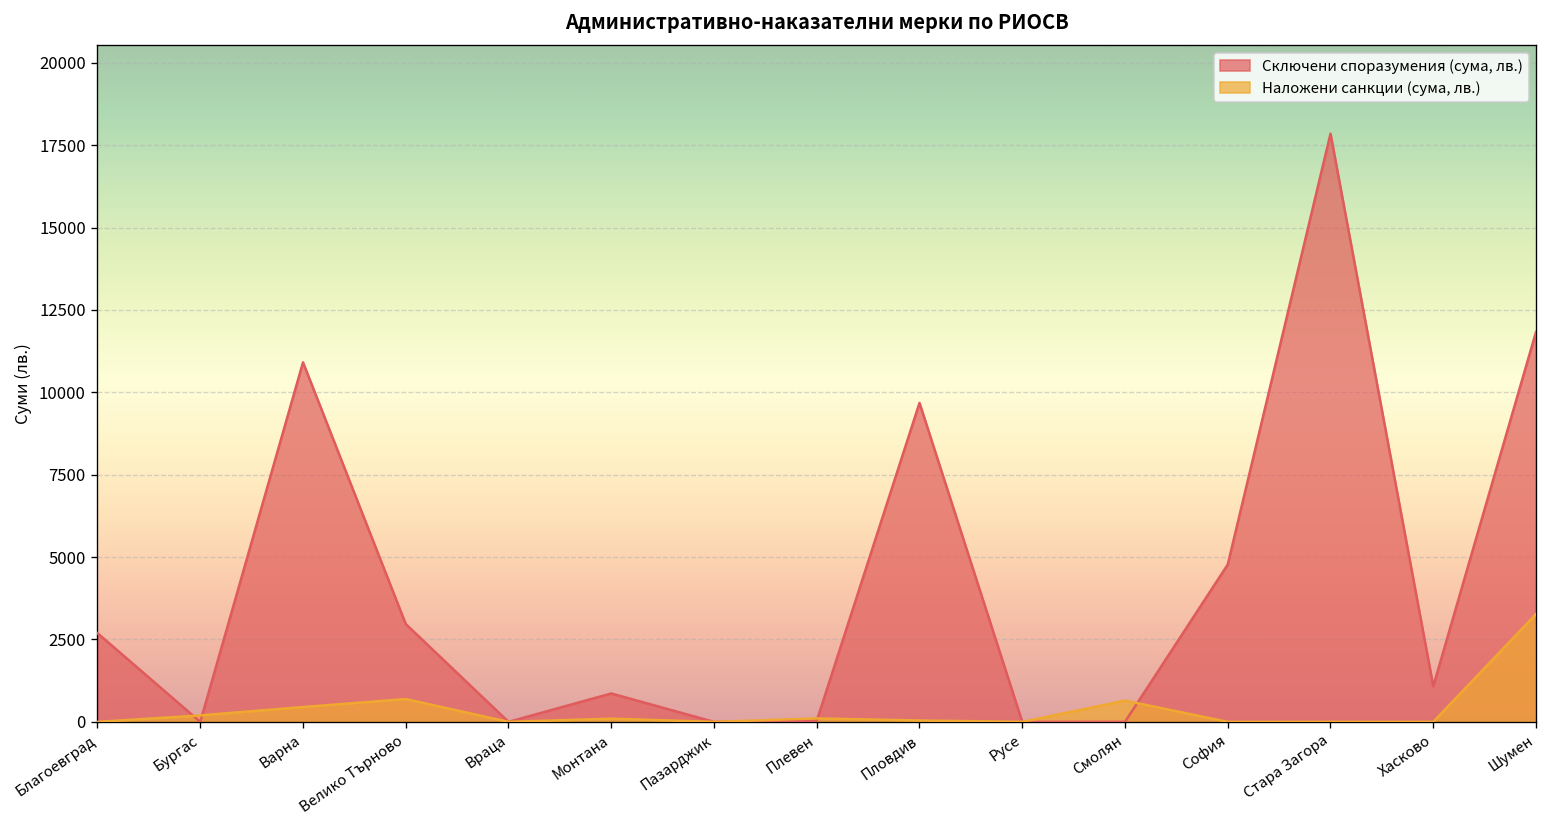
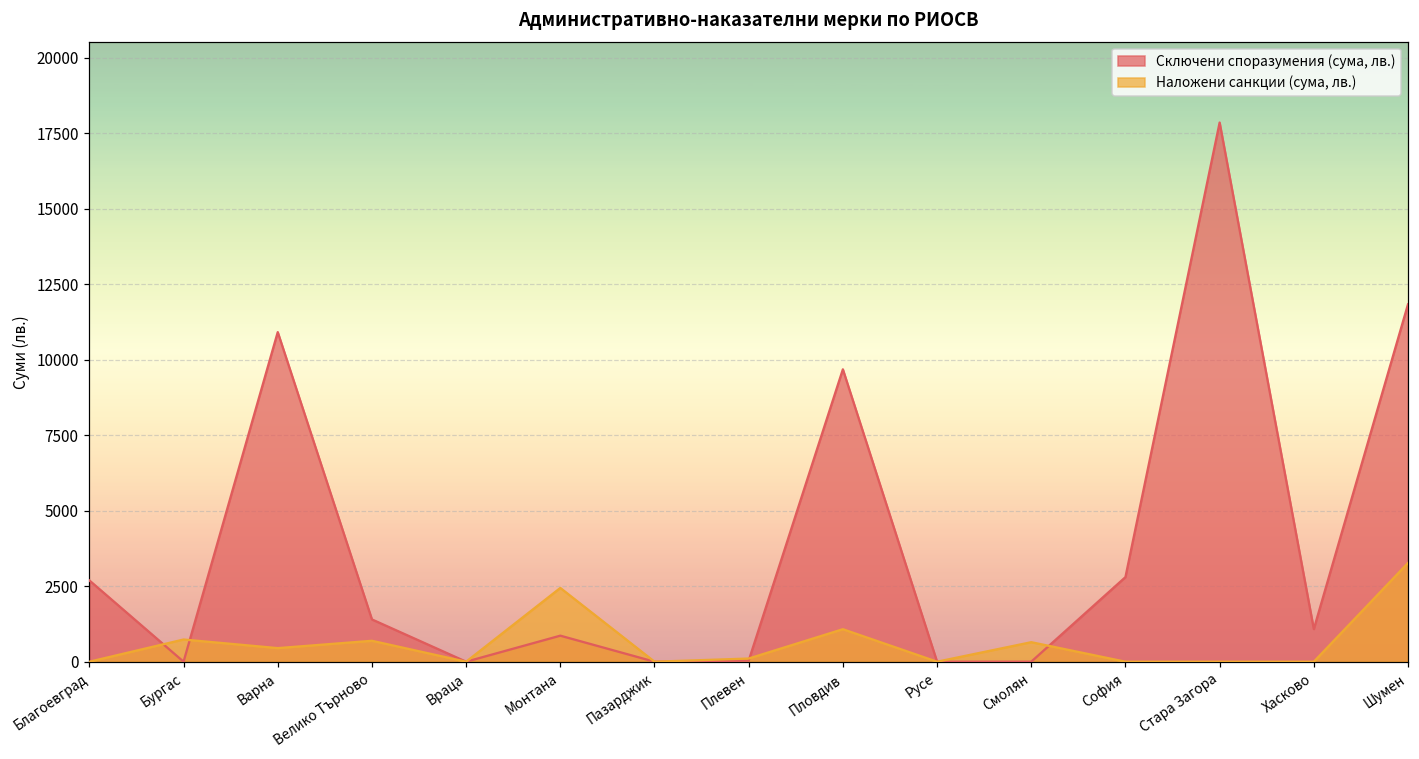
Наложени санкции (сума, лв.), Бургас: 200 -> 700
Сключени споразумения (сума, лв.), Велико Търново: 3000 -> 1400
Наложени санкции (сума, лв.), Монтана: 100 -> 2400
Наложени санкции (сума, лв.), Пловдив: 0 -> 1100
Сключени споразумения (сума, лв.), София: 4800 -> 2800
